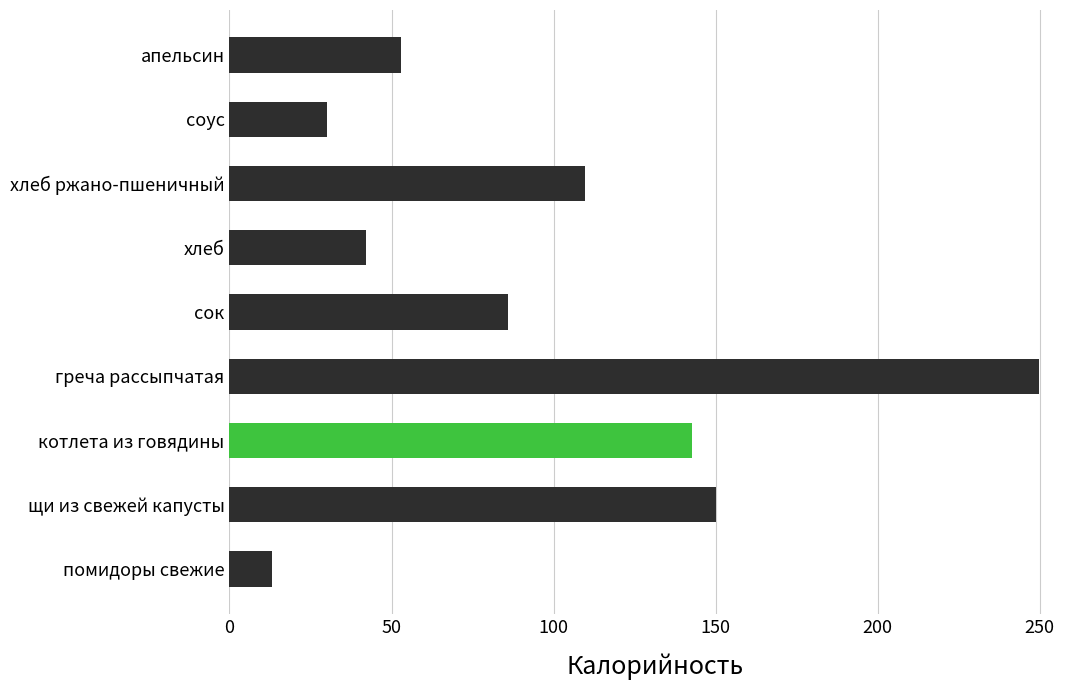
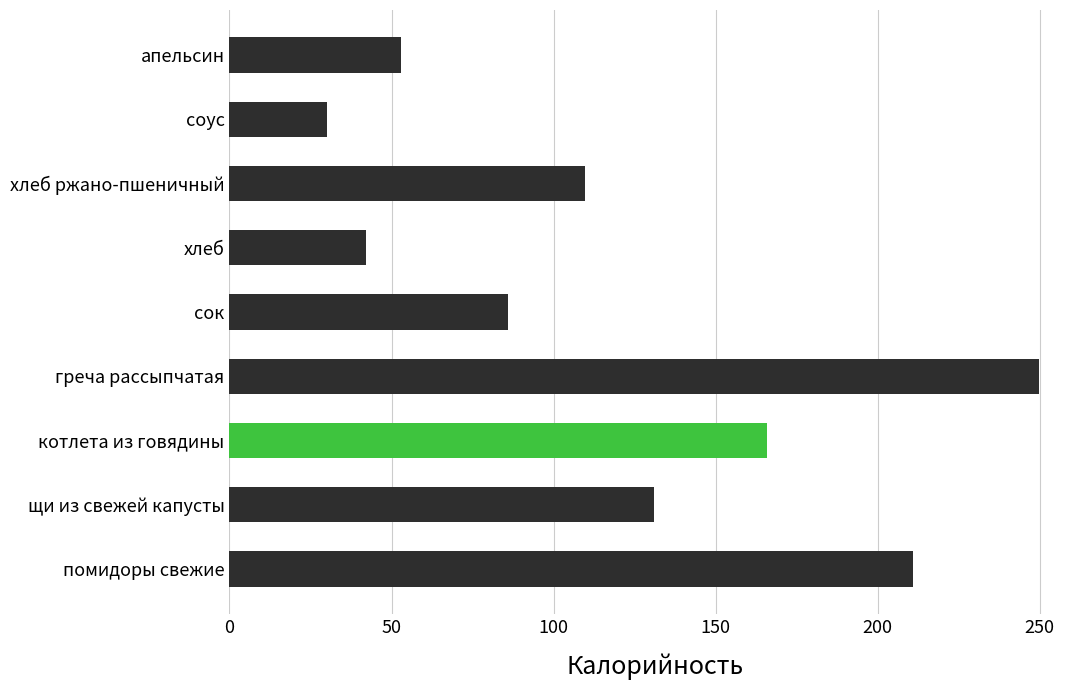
котлета из говядины: 143 -> 166
щи из свежей капусты: 150 -> 131
помидоры свежие: 13 -> 211
